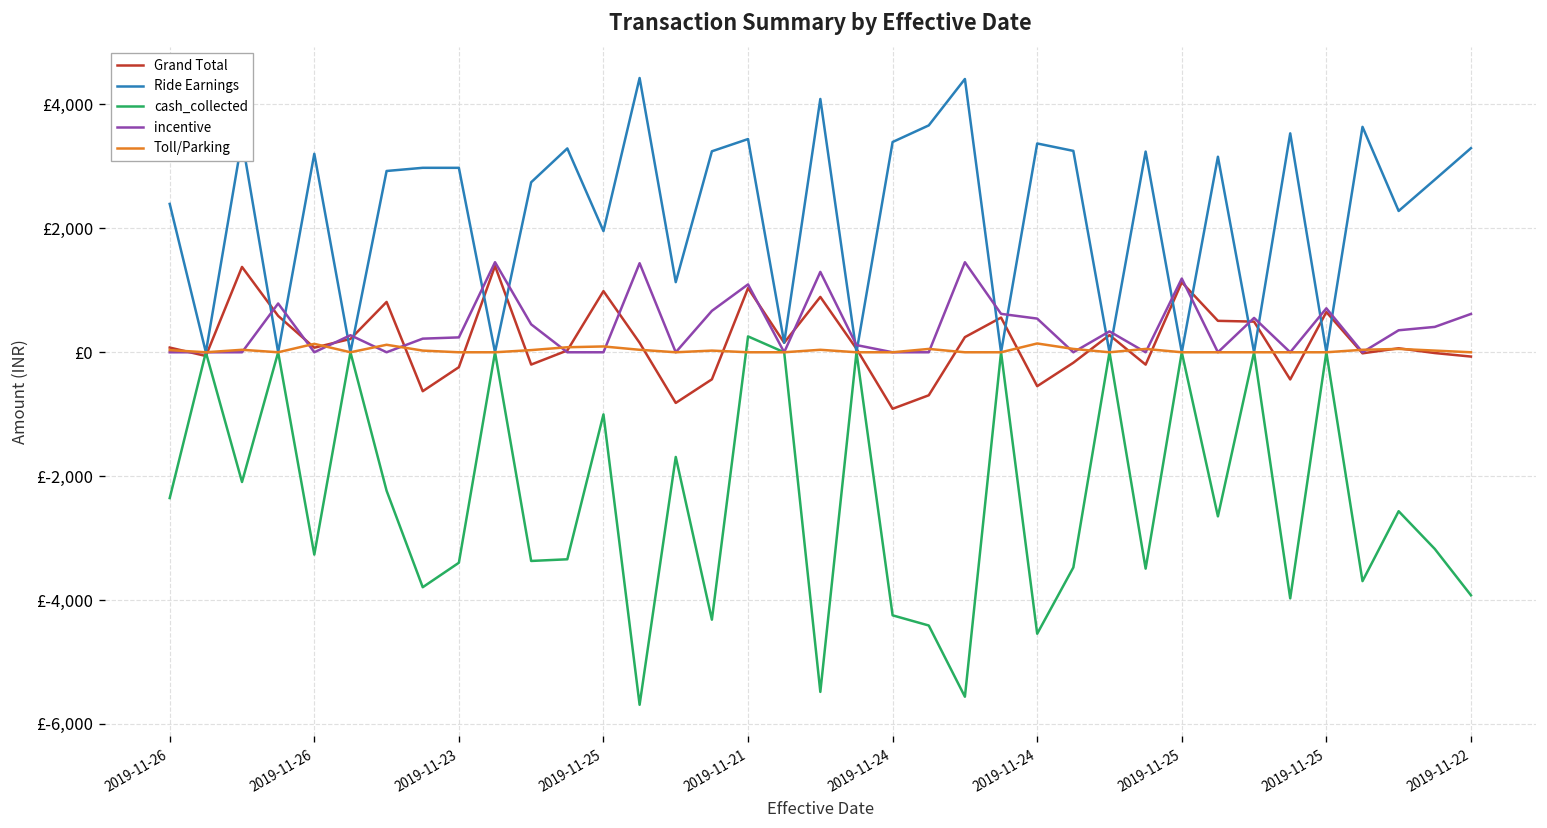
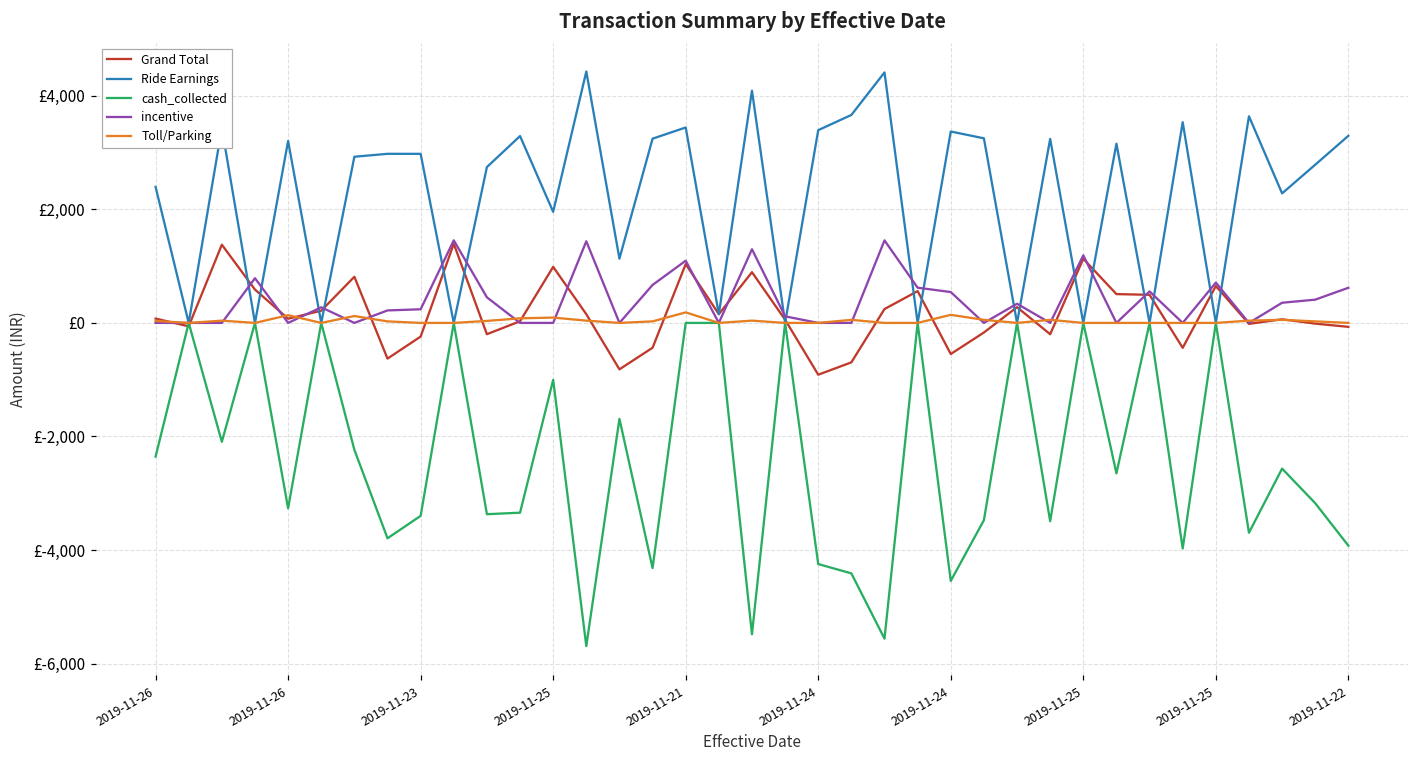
cash_collected, 2019-11-21: £300 -> £0
Toll/Parking, 2019-11-21: £0 -> £200
